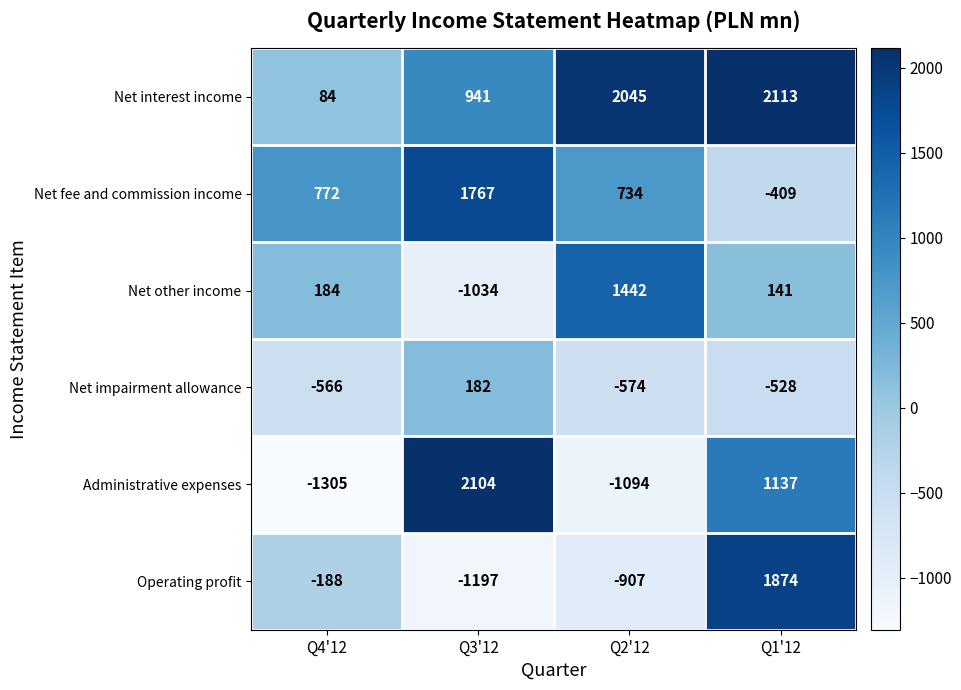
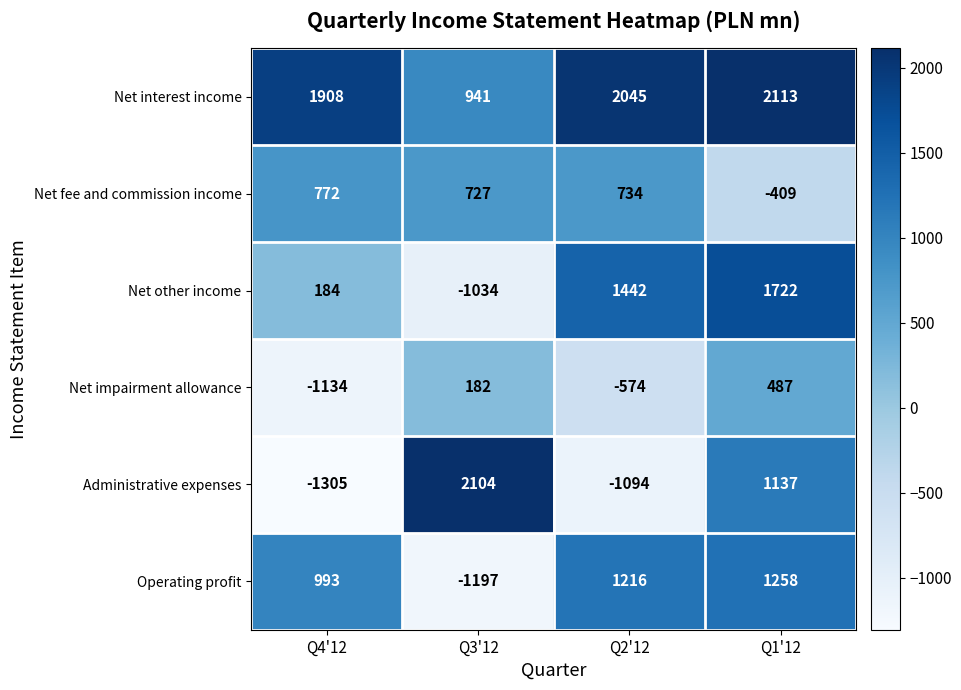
Net interest income, Q4'12: 84 -> 1908
Net fee and commission income, Q3'12: 1767 -> 727
Net other income, Q1'12: 141 -> 1722
Net impairment allowance, Q4'12: -566 -> -1134
Net impairment allowance, Q1'12: -528 -> 487
Operating profit, Q4'12: -188 -> 993
Operating profit, Q2'12: -907 -> 1216
Operating profit, Q1'12: 1874 -> 1258
